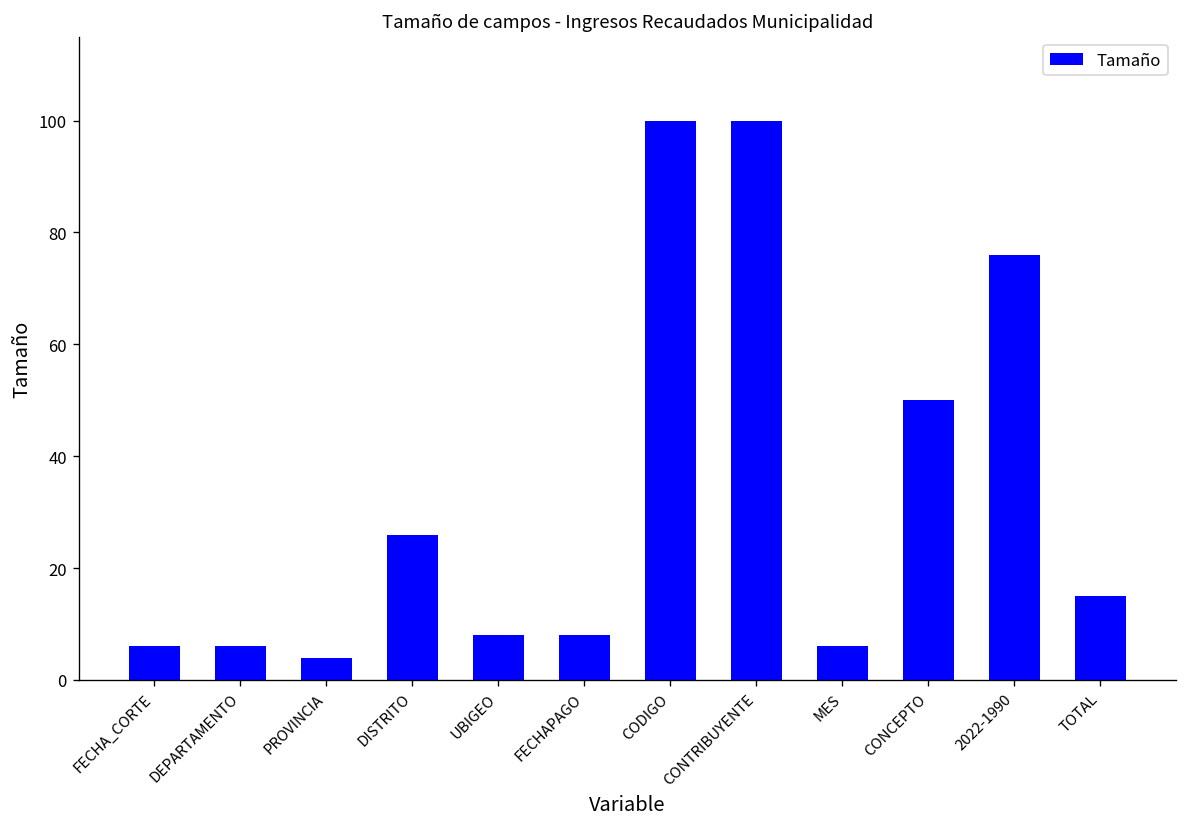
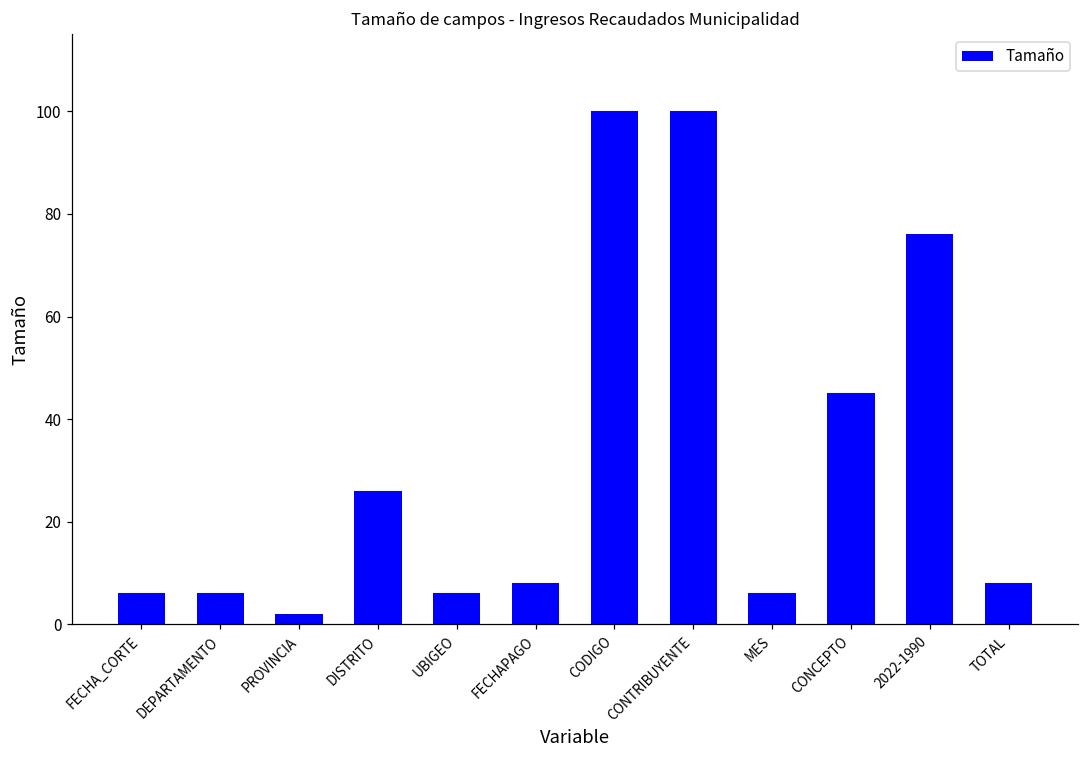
PROVINCIA: 4 -> 2
UBIGEO: 8 -> 6
CONCEPTO: 50 -> 45
TOTAL: 15 -> 8
